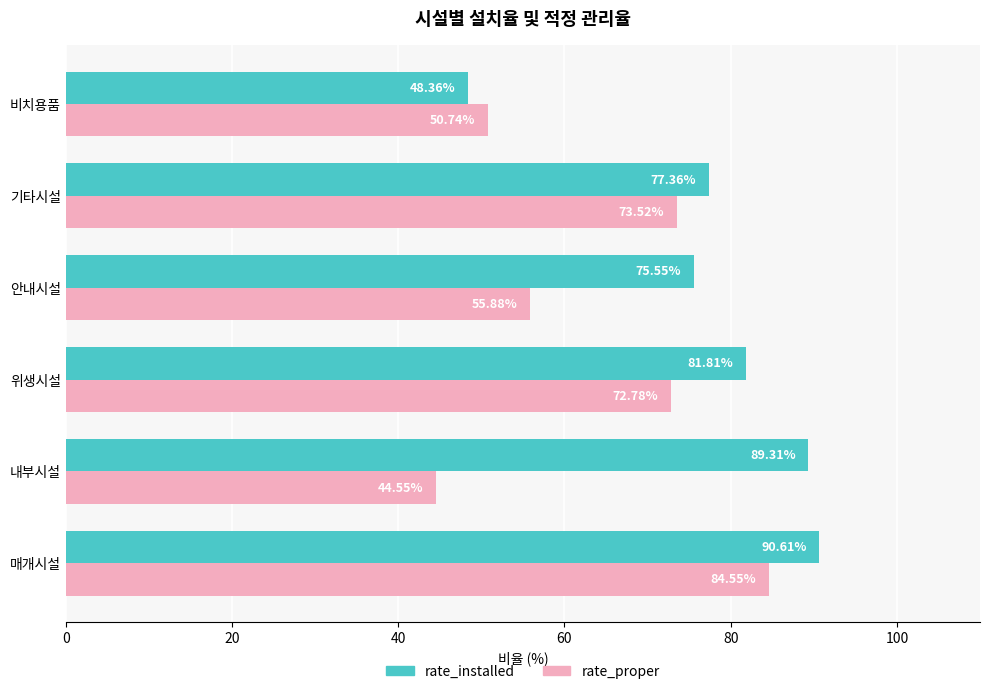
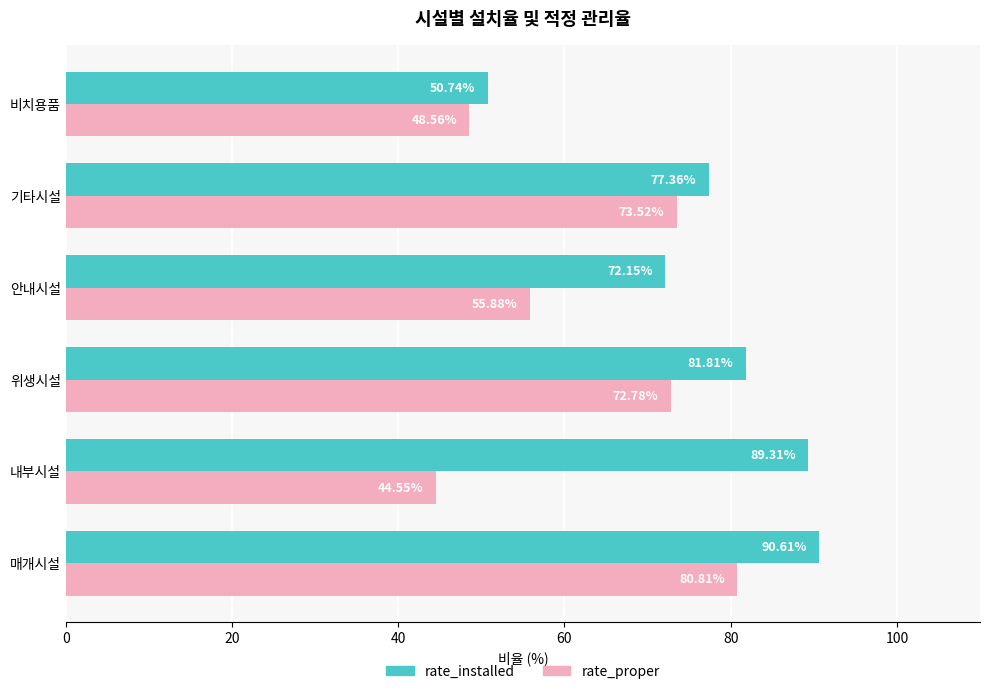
rate_installed, 비치용품: 48.36% -> 50.74%
rate_proper, 비치용품: 50.74% -> 48.56%
rate_installed, 안내시설: 75.55% -> 72.15%
rate_proper, 매개시설: 84.55% -> 80.81%
